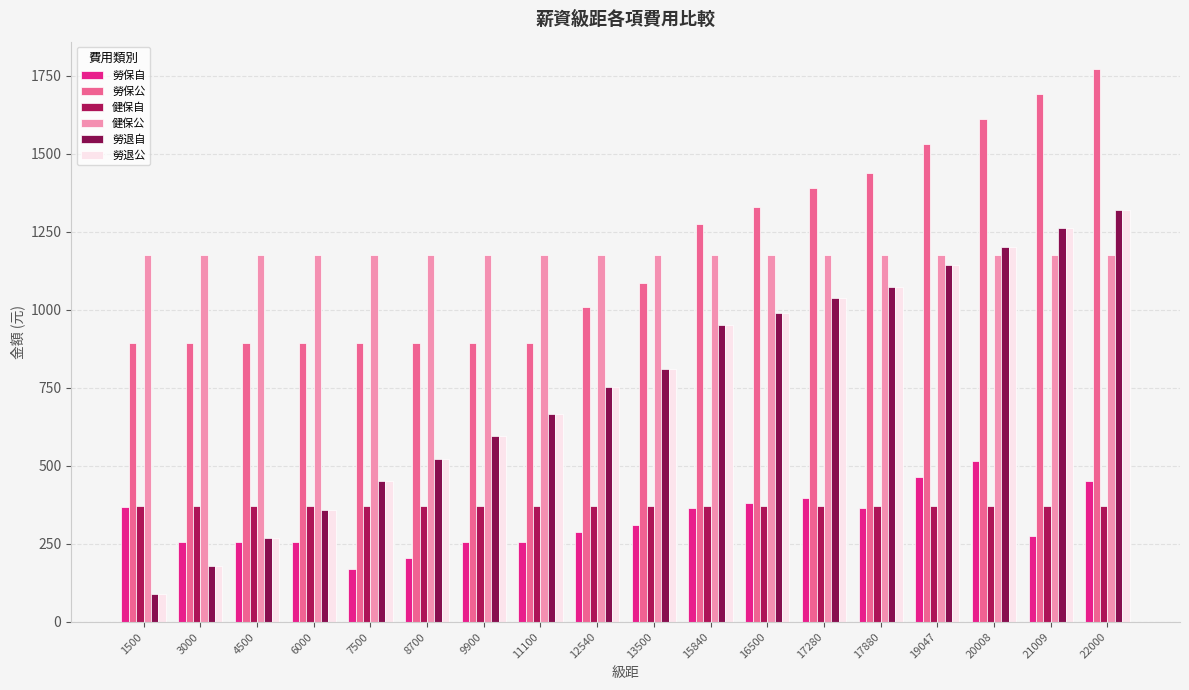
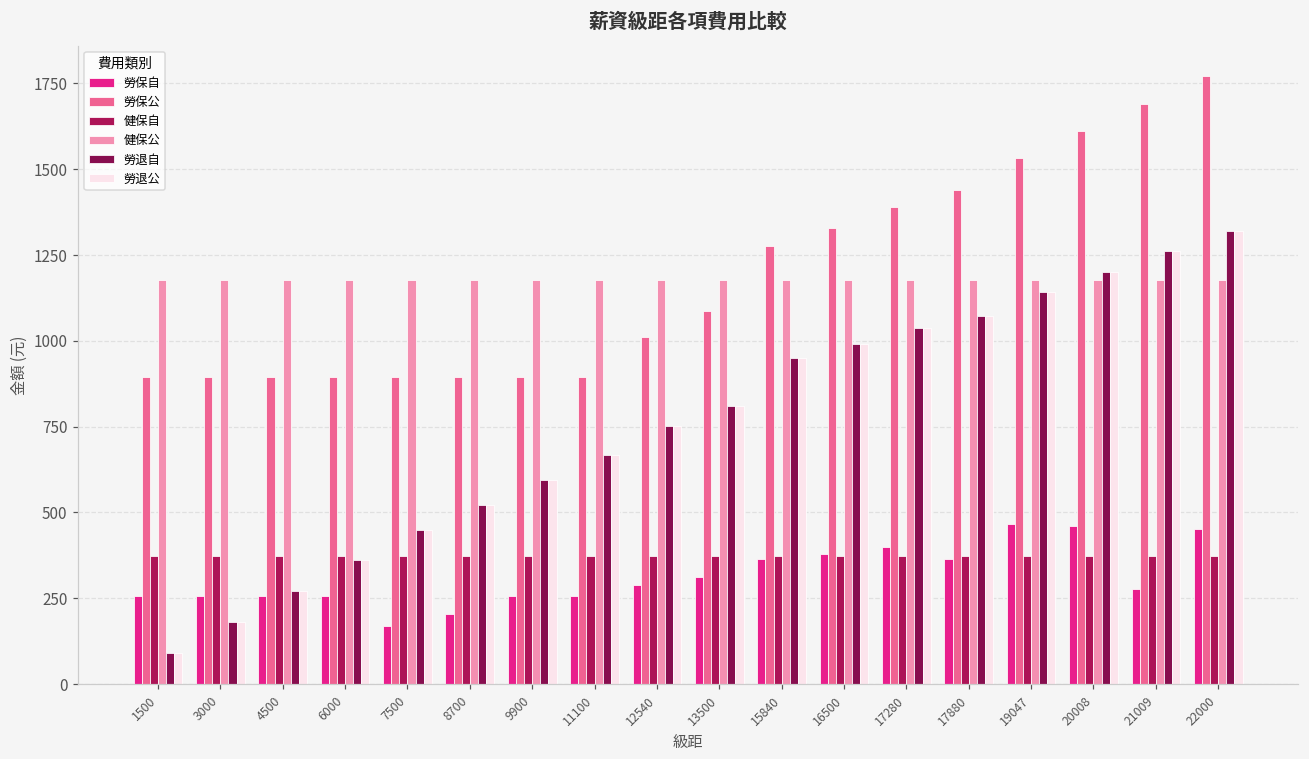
勞保自, 1500: 370 -> 260
勞保自, 20008: 520 -> 460
